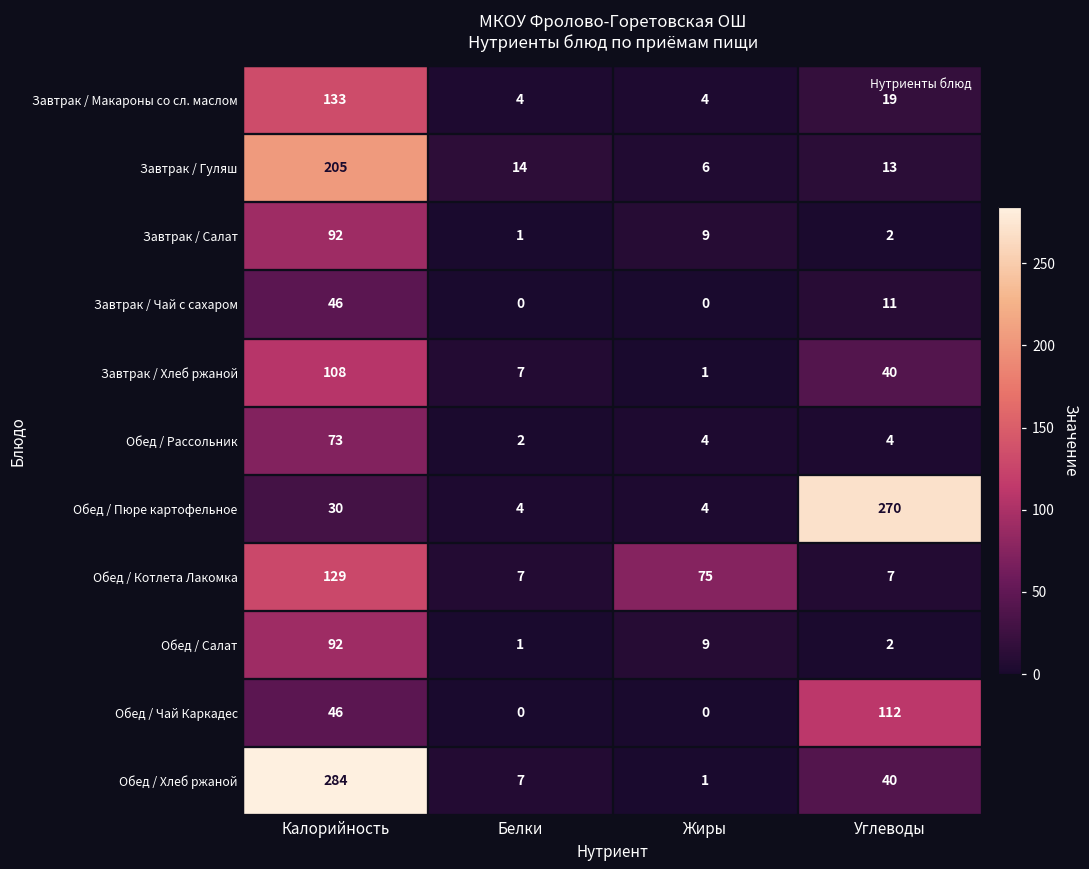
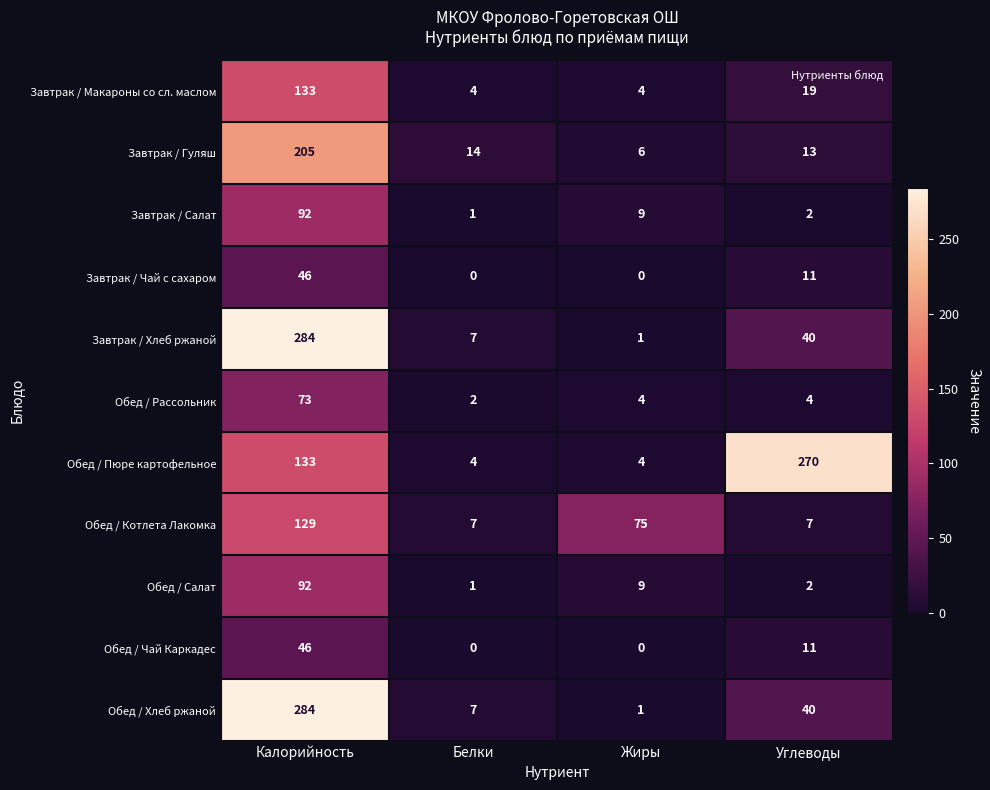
Завтрак / Хлеб ржаной, Калорийность: 108 -> 284
Обед / Пюре картофельное, Калорийность: 30 -> 133
Обед / Чай Каркадес, Углеводы: 112 -> 11
